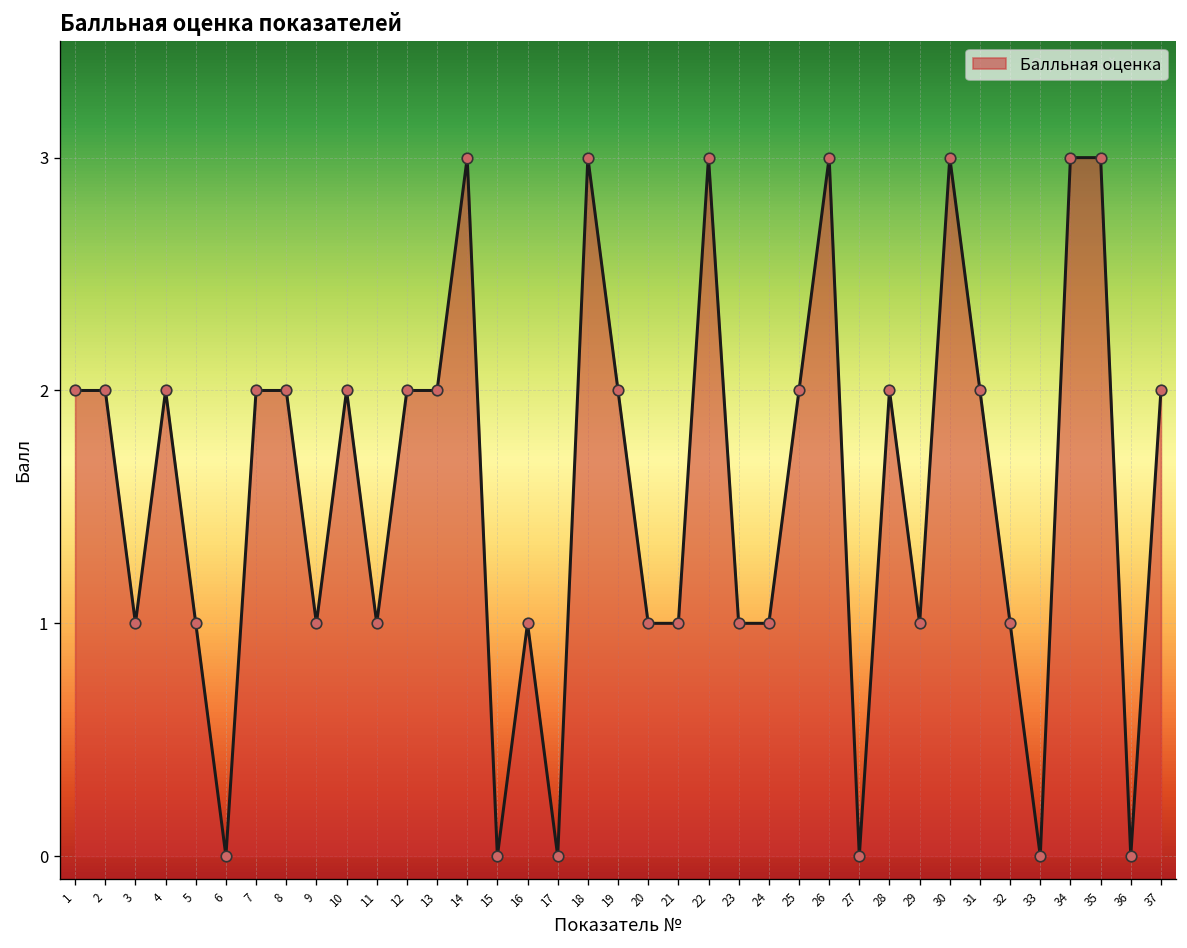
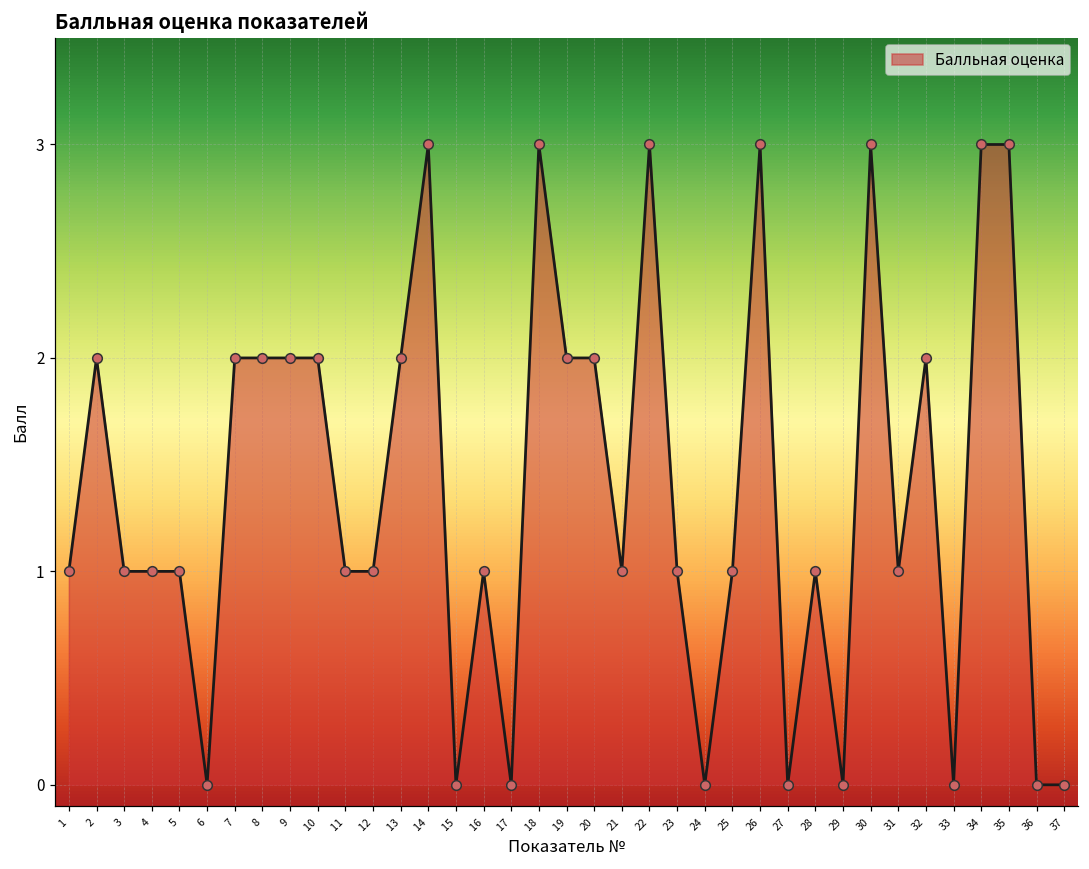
1: 2 -> 1
4: 2 -> 1
9: 1 -> 2
12: 2 -> 1
20: 1 -> 2
24: 1 -> 0
25: 2 -> 1
28: 2 -> 1
29: 1 -> 0
31: 2 -> 1
32: 1 -> 2
37: 2 -> 0
